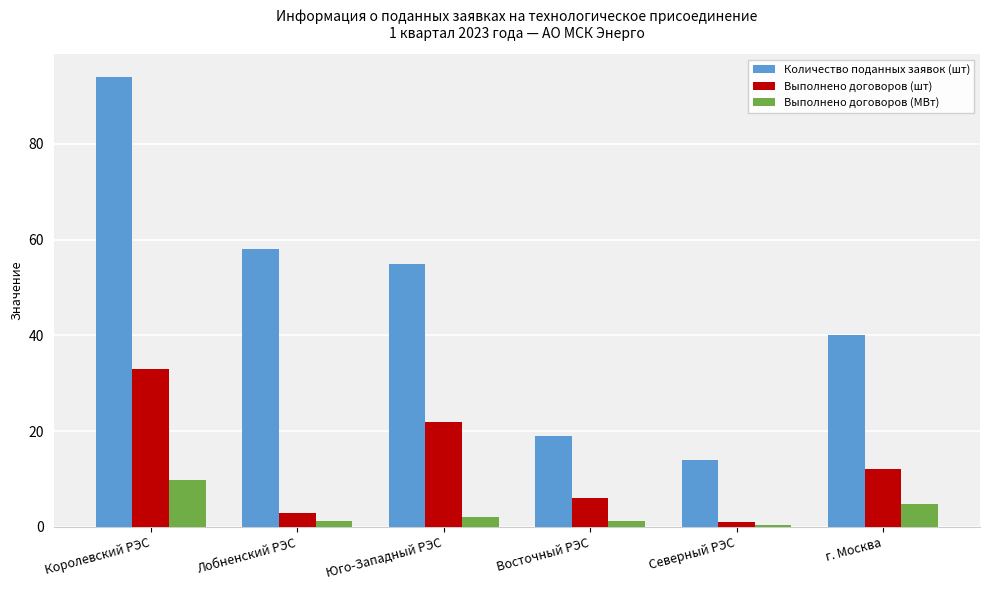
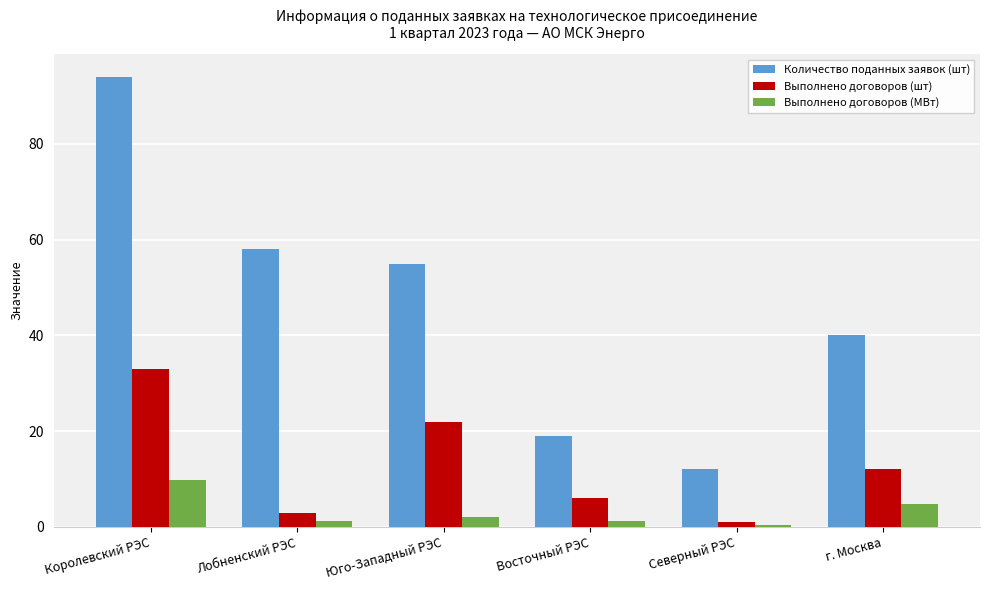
Количество поданных заявок (шт), Северный РЭС: 14 -> 12
